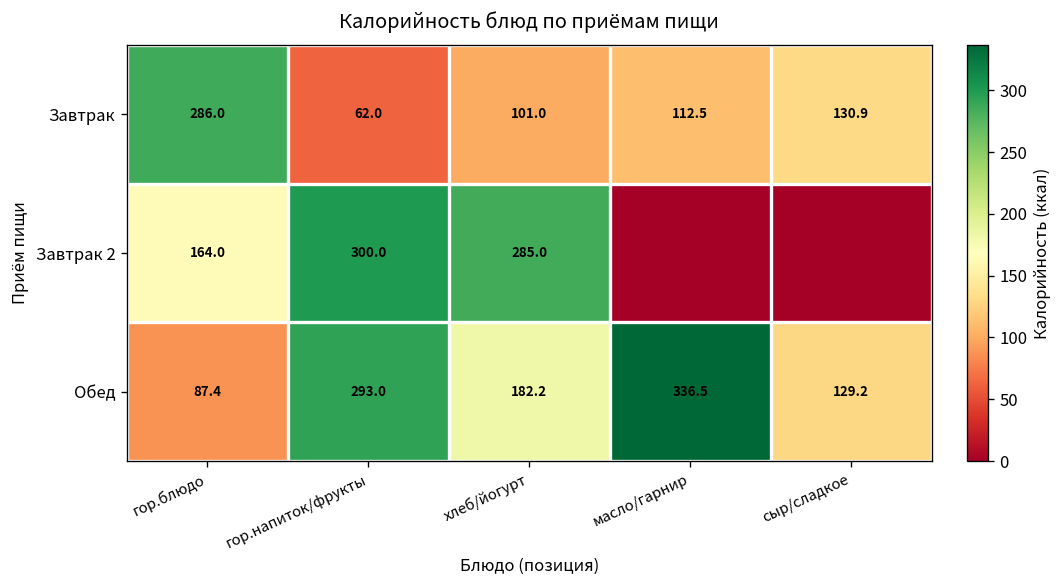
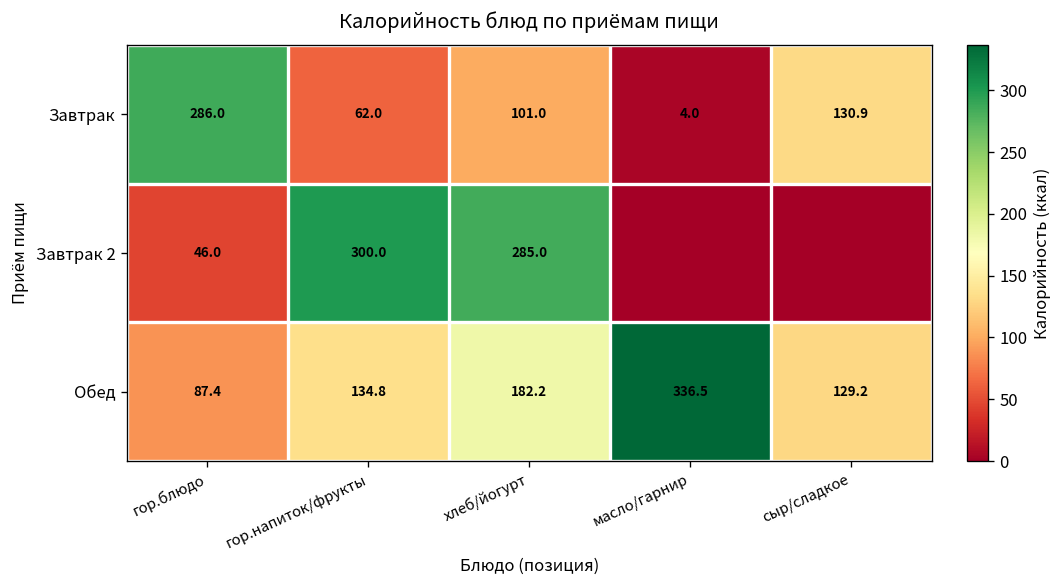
Завтрак, масло/гарнир: 112.5 -> 4.0
Завтрак 2, гор.блюдо: 164.0 -> 46.0
Обед, гор.напиток/фрукты: 293.0 -> 134.8
